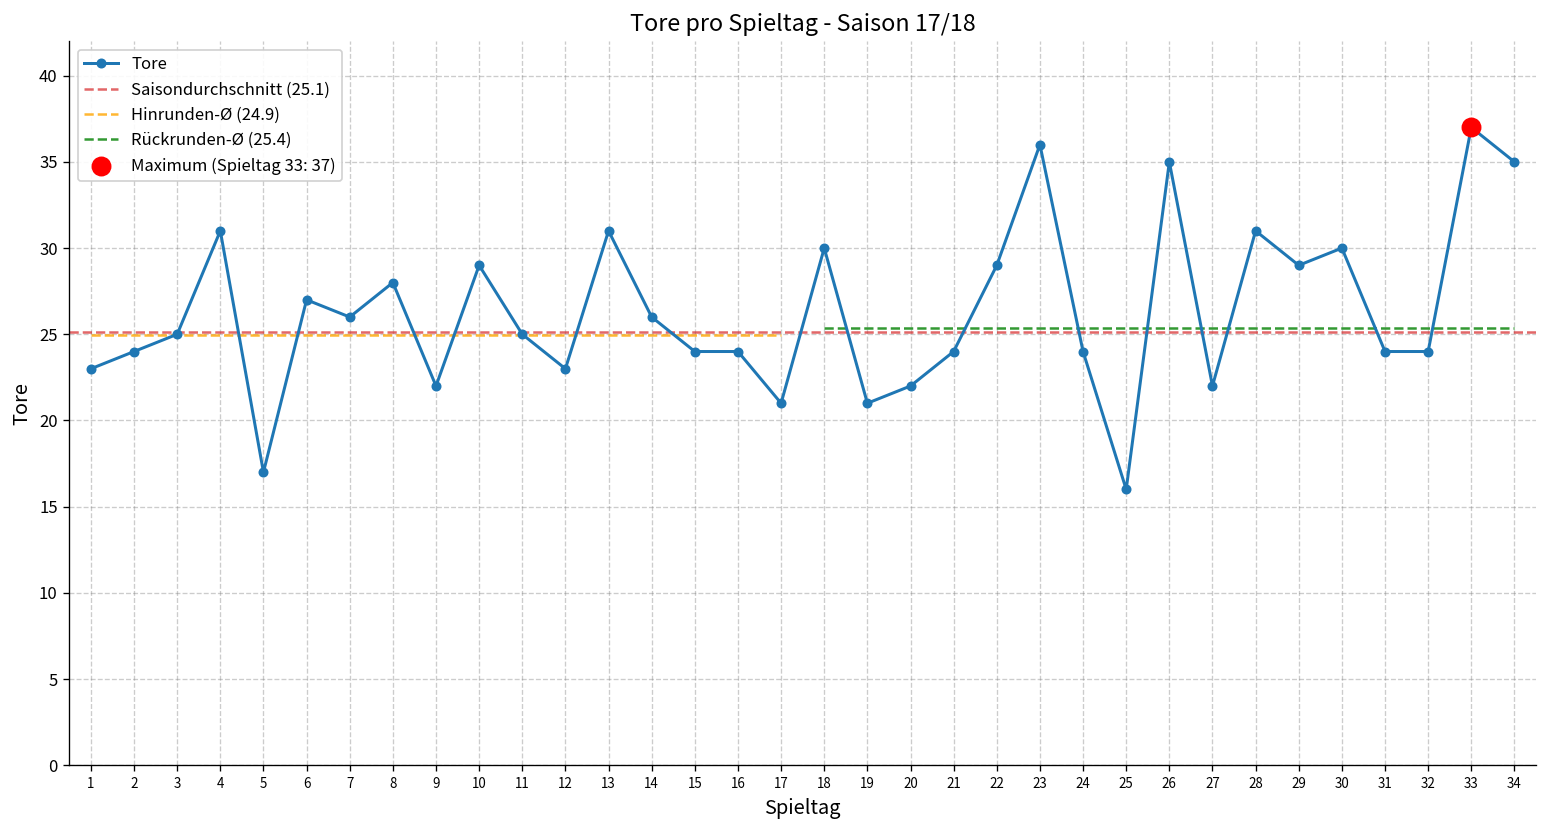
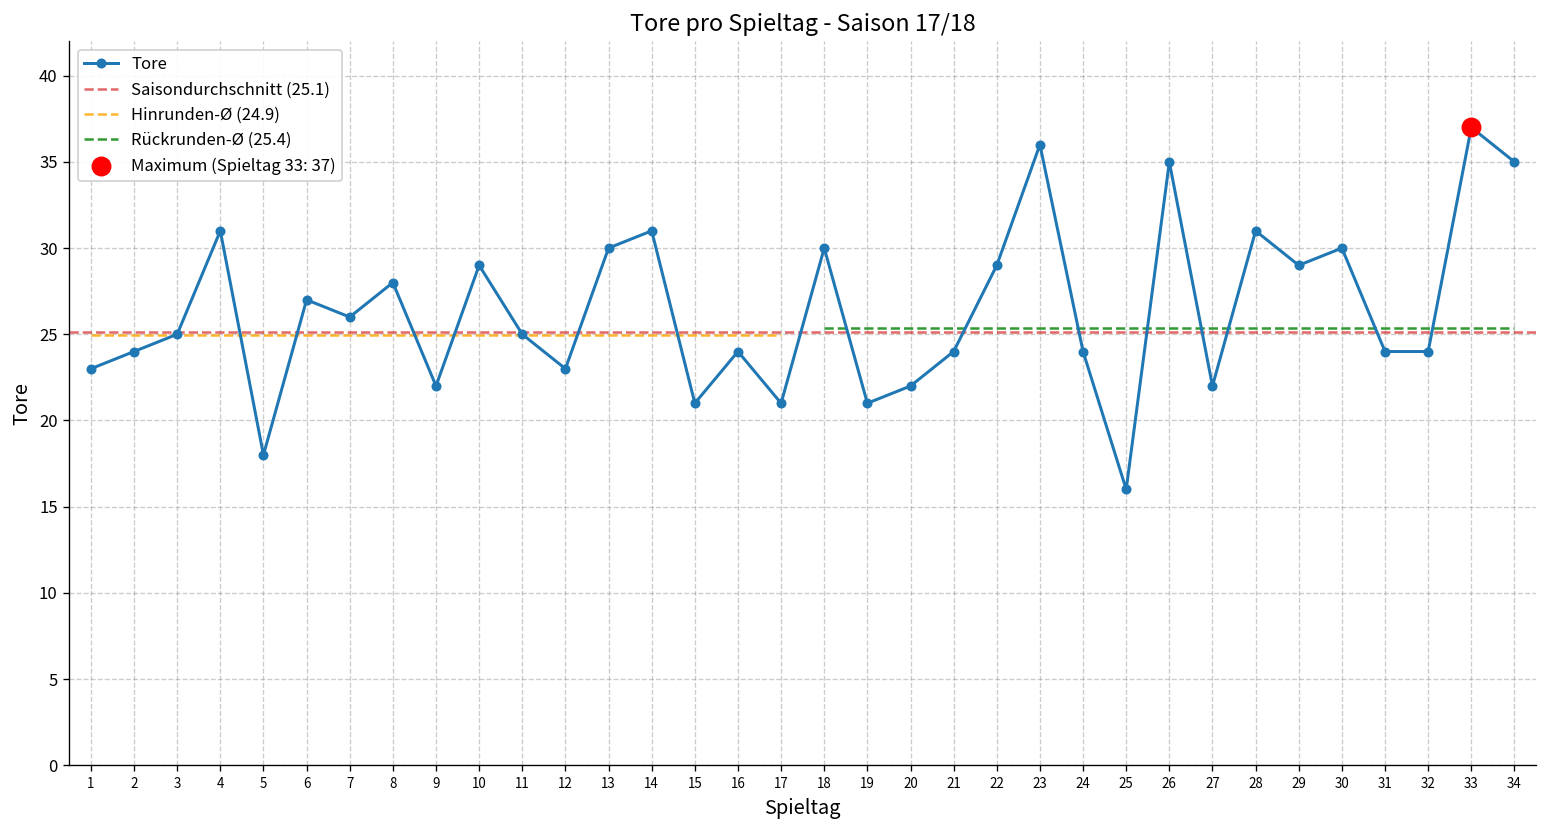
Tore, 5: 17 -> 18
Tore, 13: 31 -> 30
Tore, 14: 26 -> 31
Tore, 15: 24 -> 21
